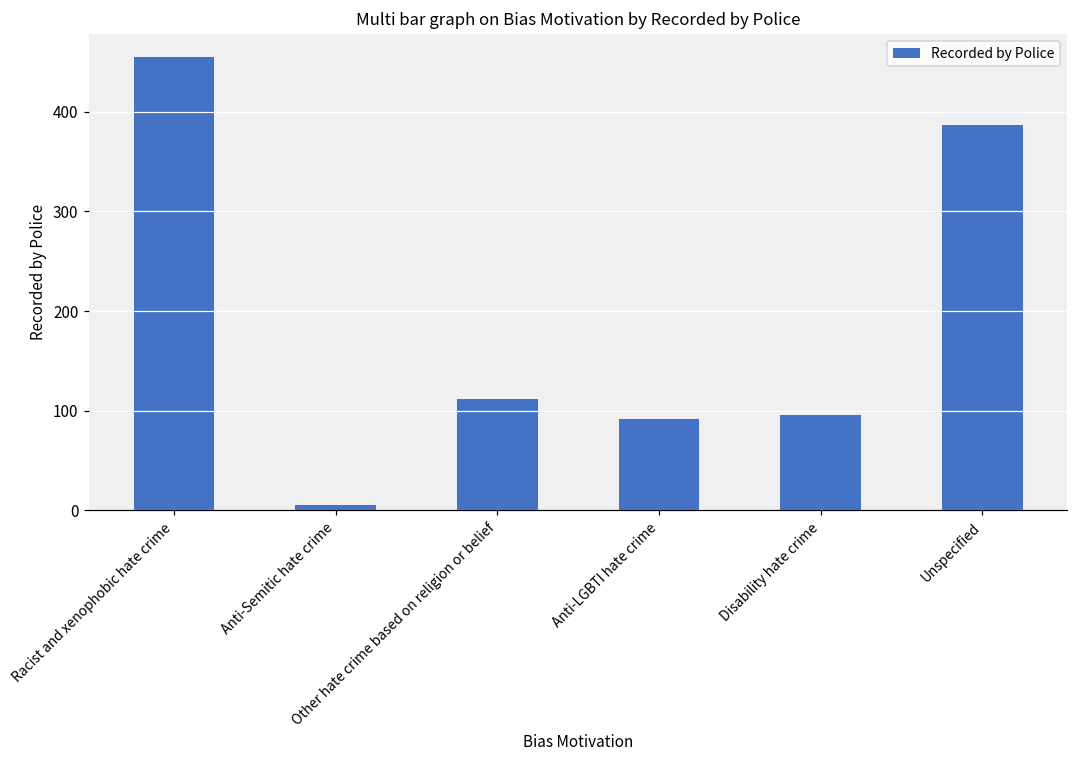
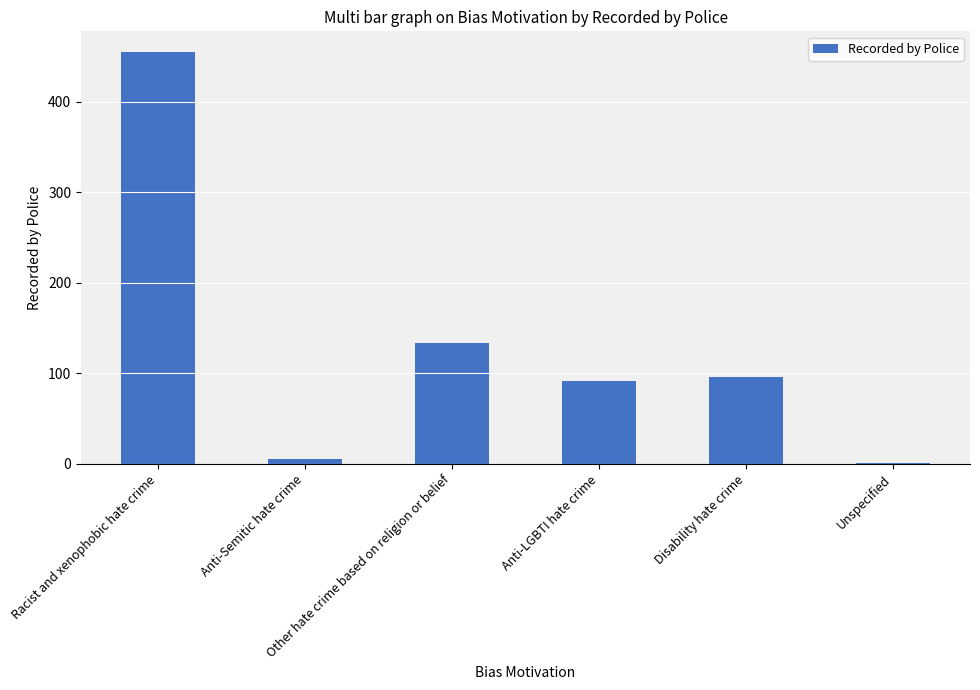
Other hate crime based on religion or belief: 110 -> 130
Unspecified: 390 -> 0
